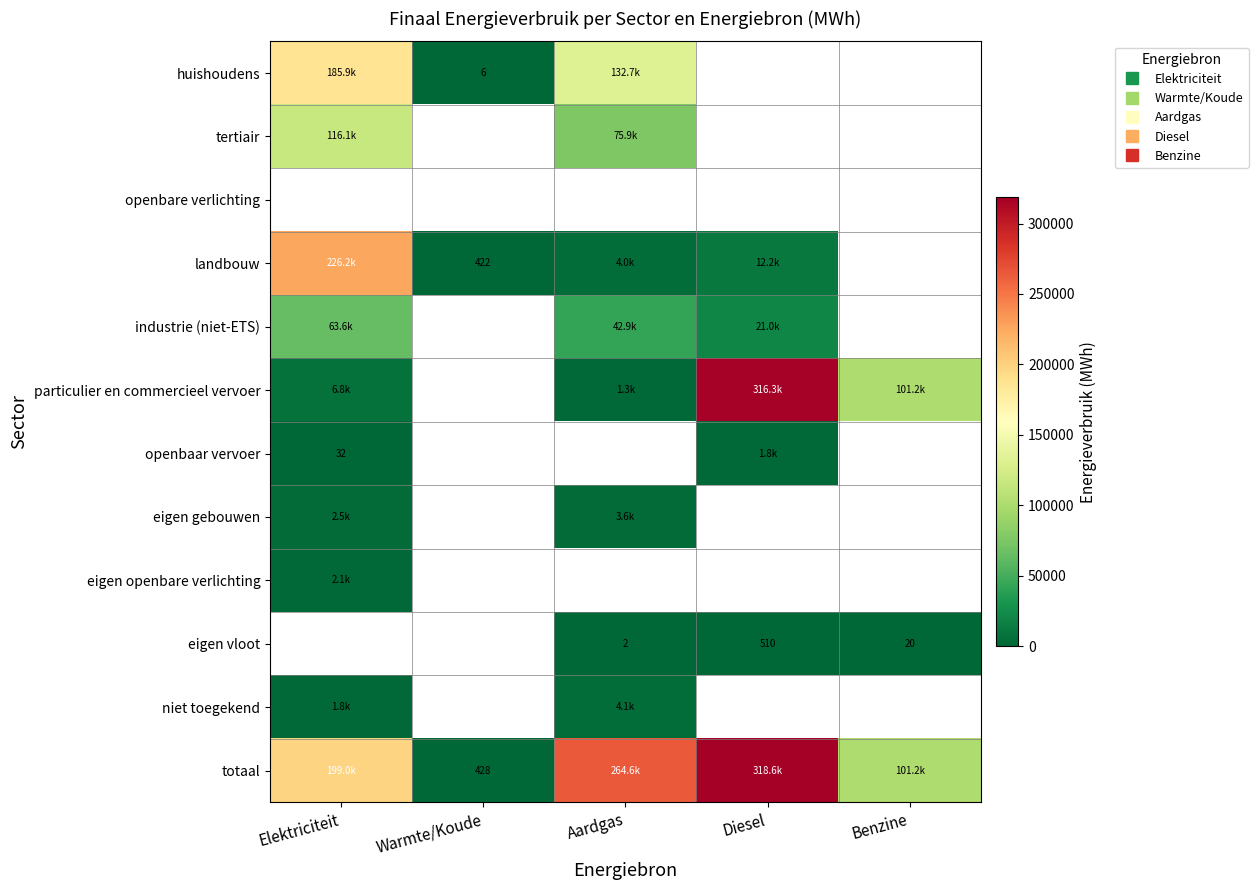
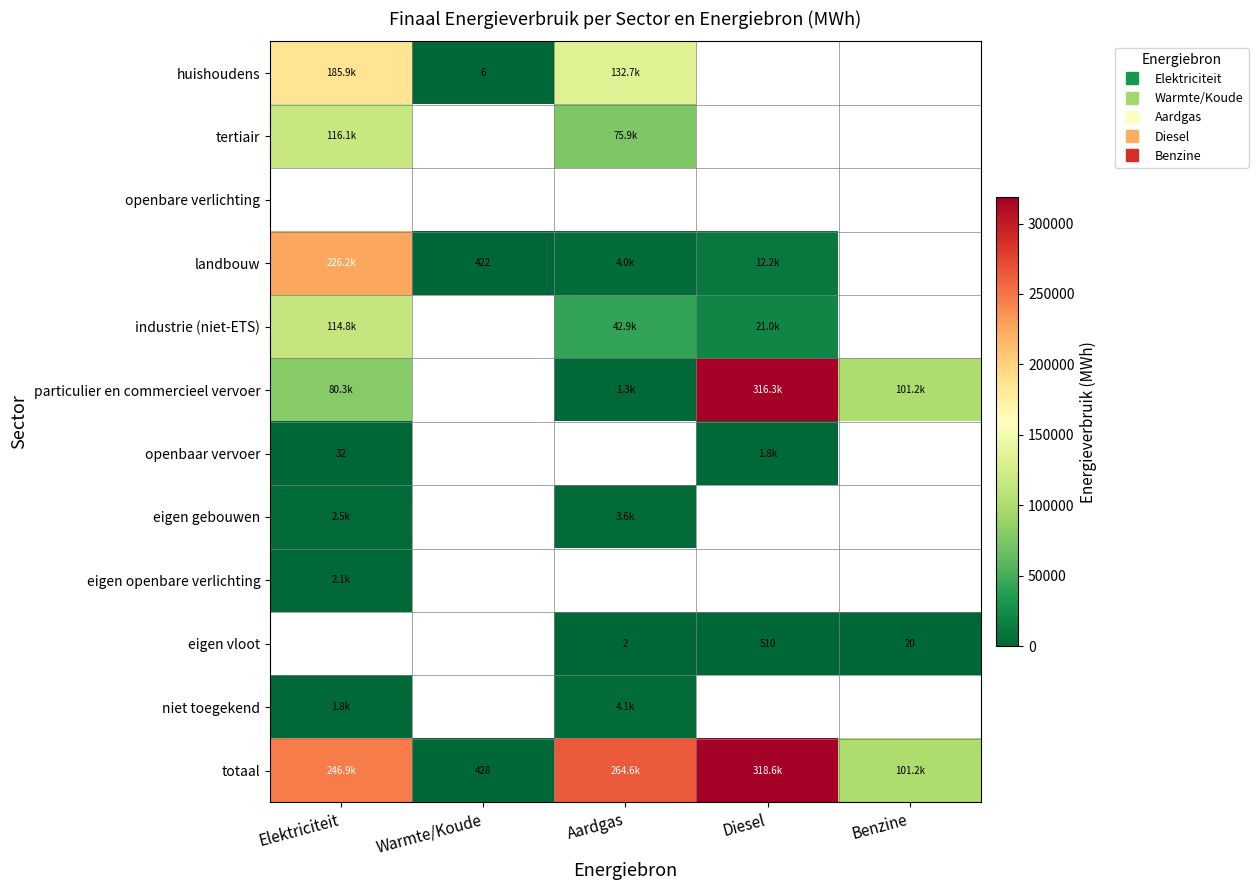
industrie (niet-ETS), Elektriciteit: 63.6k -> 114.8k
particulier en commercieel vervoer, Elektriciteit: 6.8k -> 80.3k
totaal, Elektriciteit: 199.0k -> 246.9k
